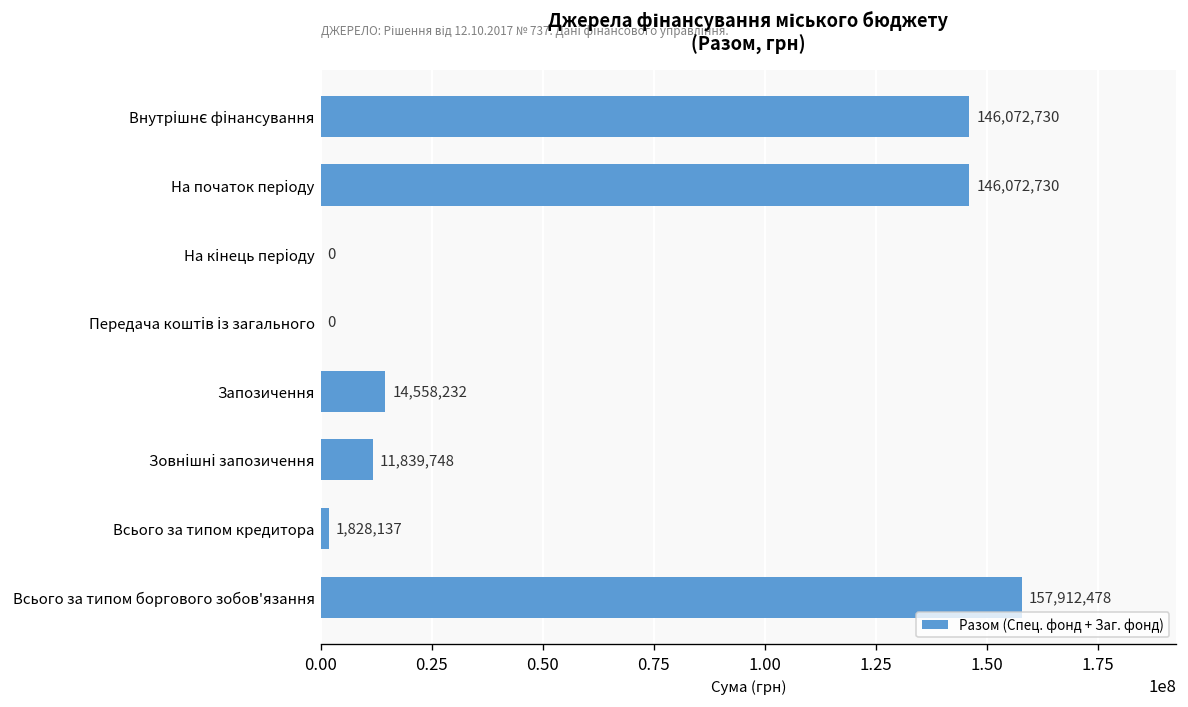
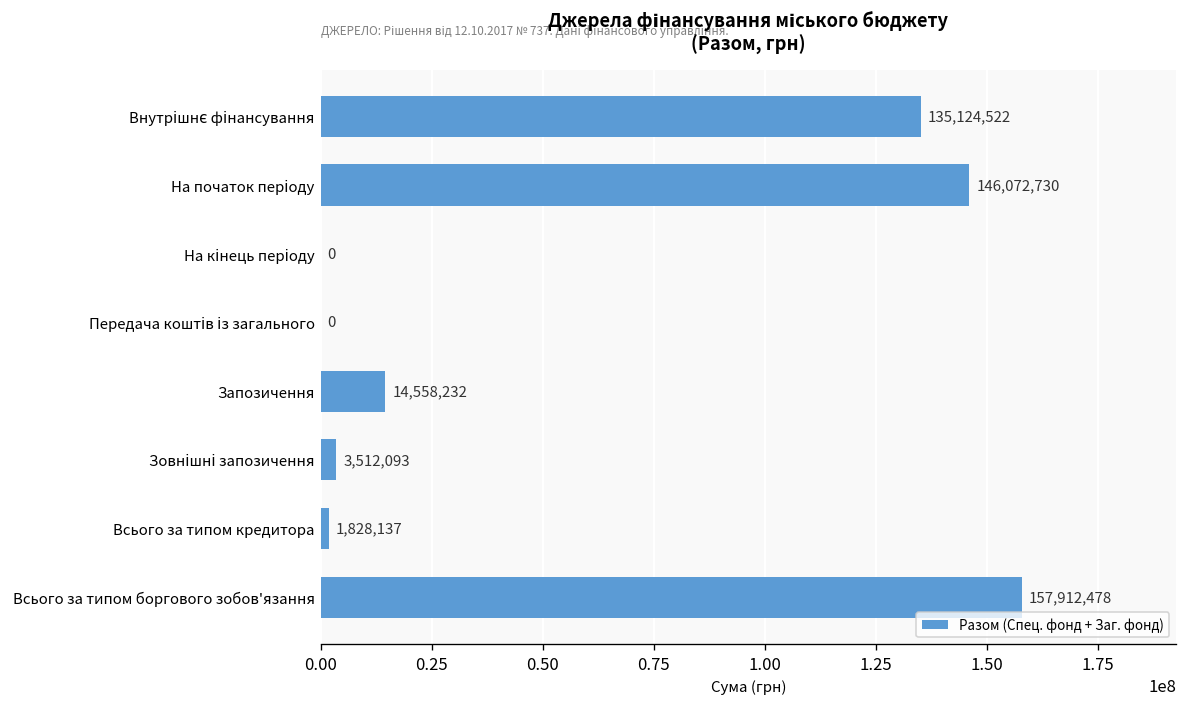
Внутрішнє фінансування: 146,072,730 -> 135,124,522
Зовнішні запозичення: 11,839,748 -> 3,512,093
